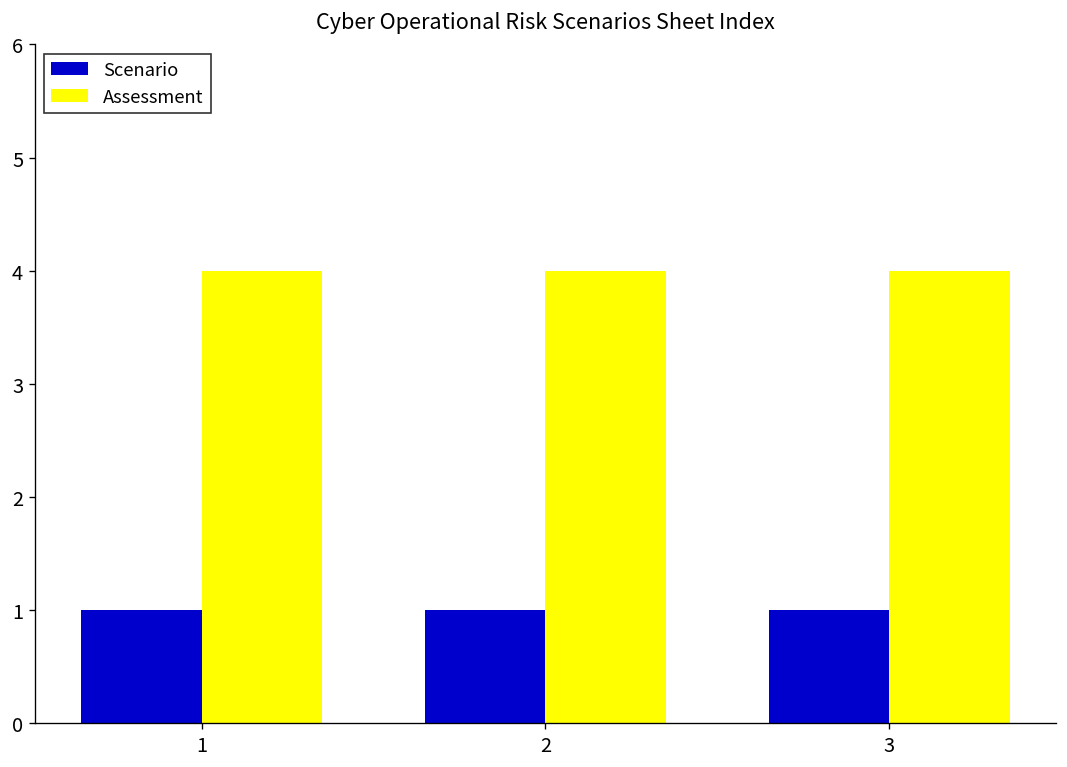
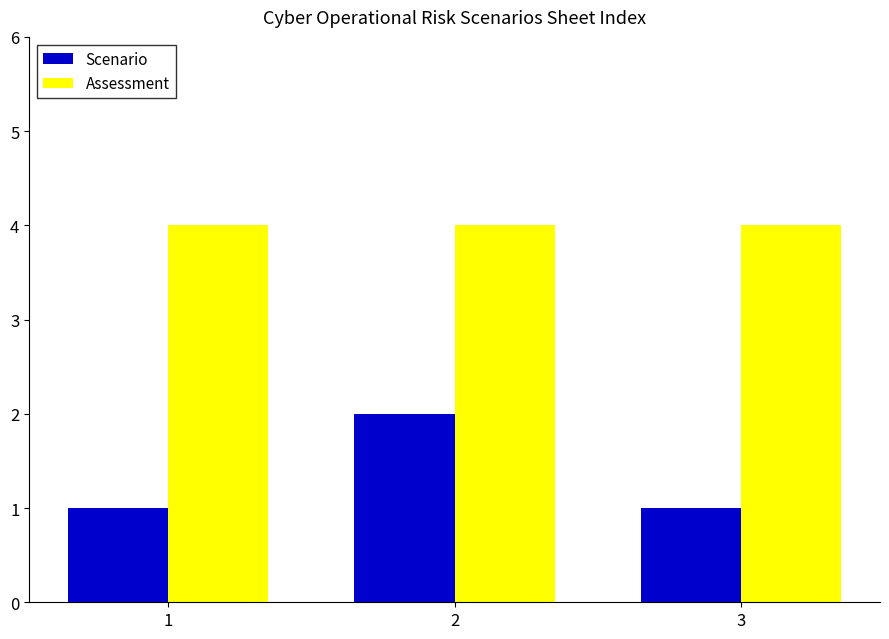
Scenario, 2: 1 -> 2
